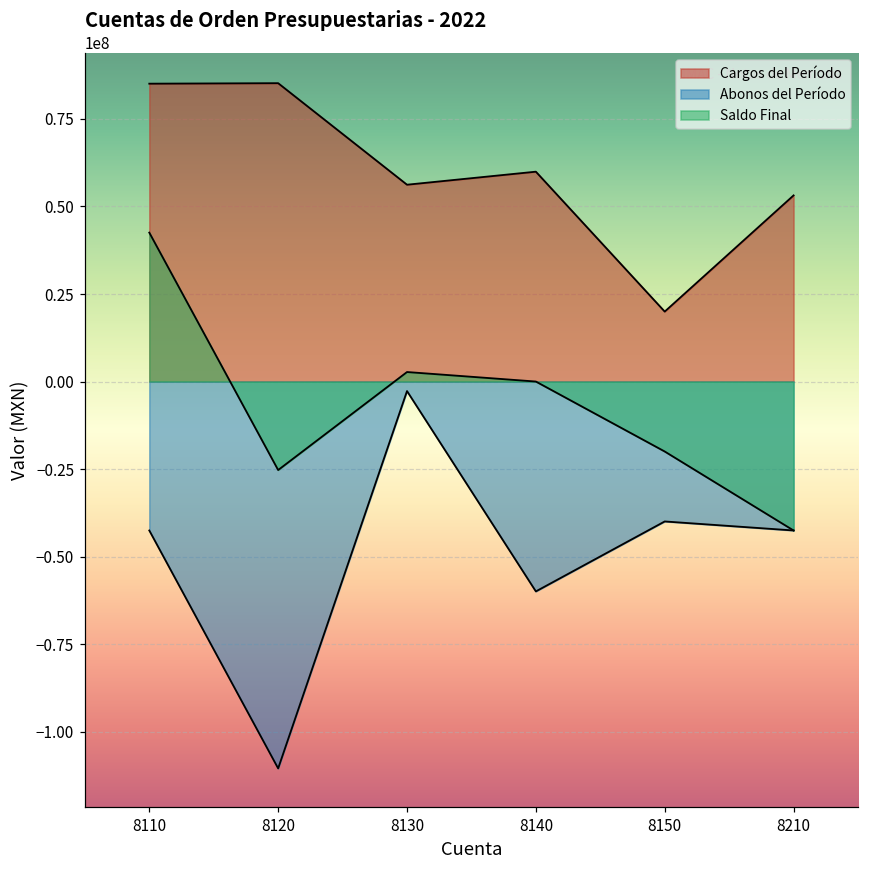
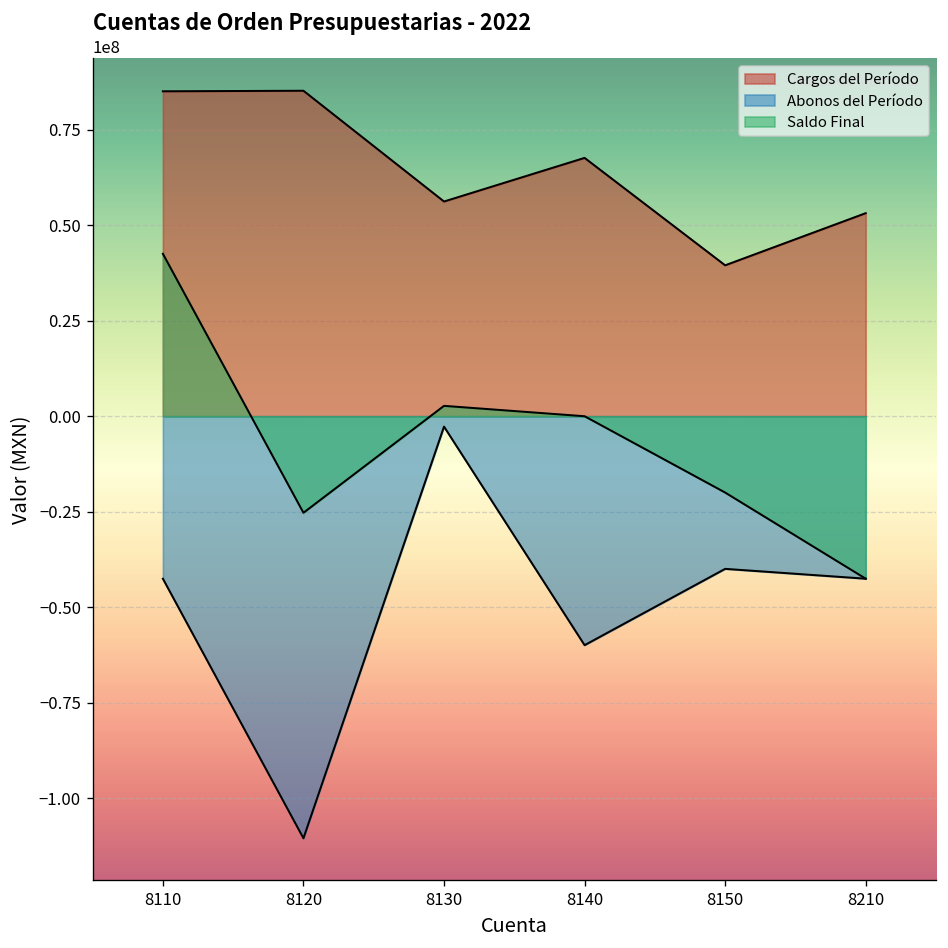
Cargos del Período, 8140: 60000000 -> 68000000
Cargos del Período, 8150: 20000000 -> 40000000
